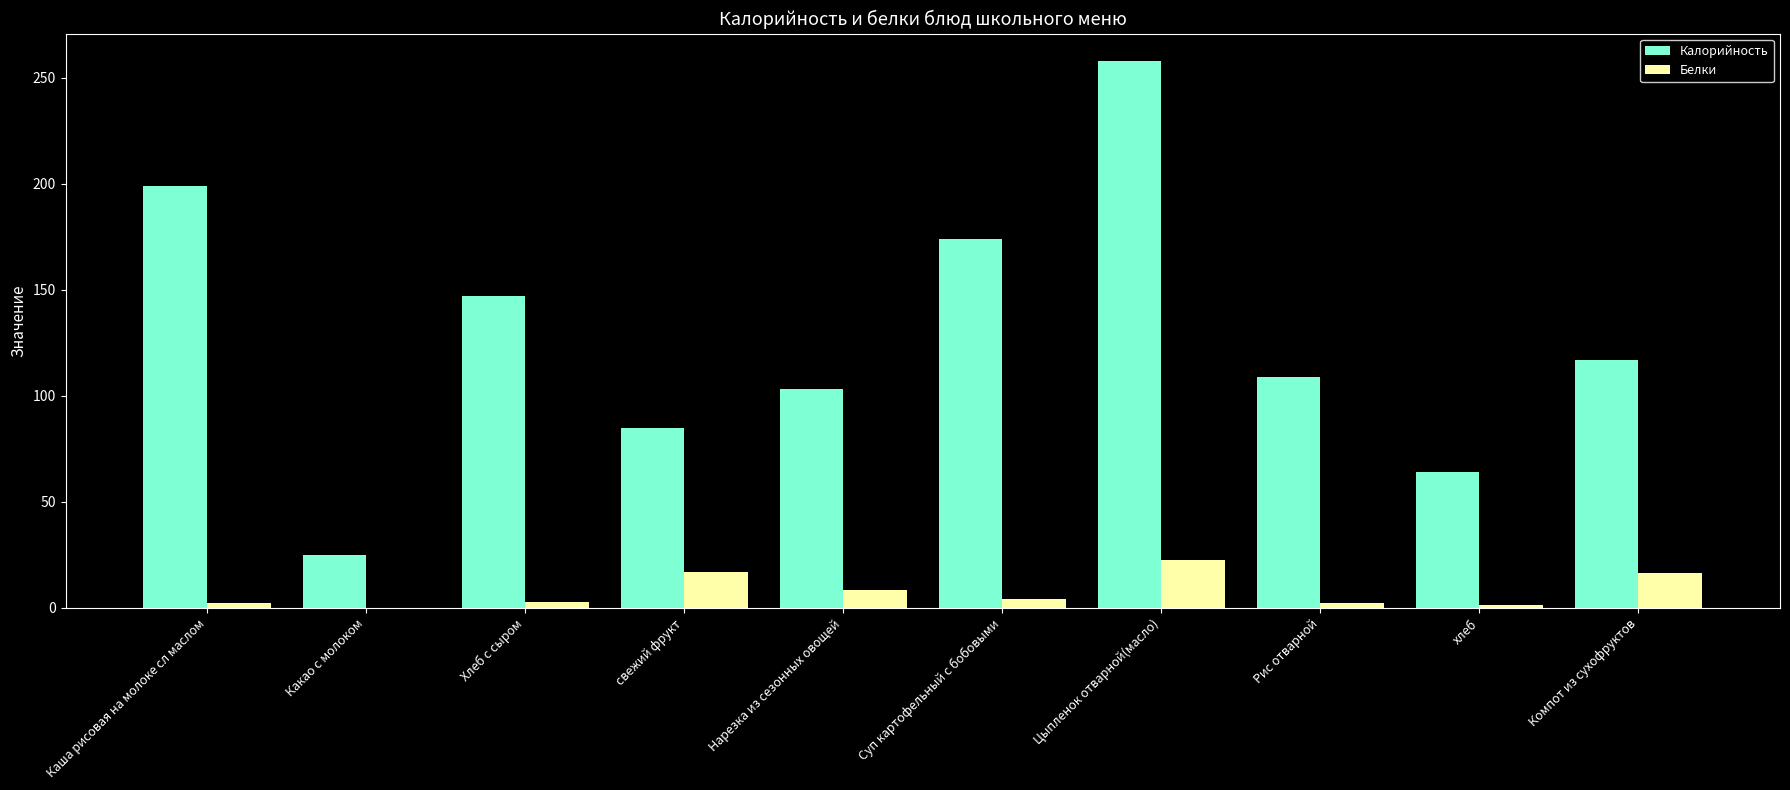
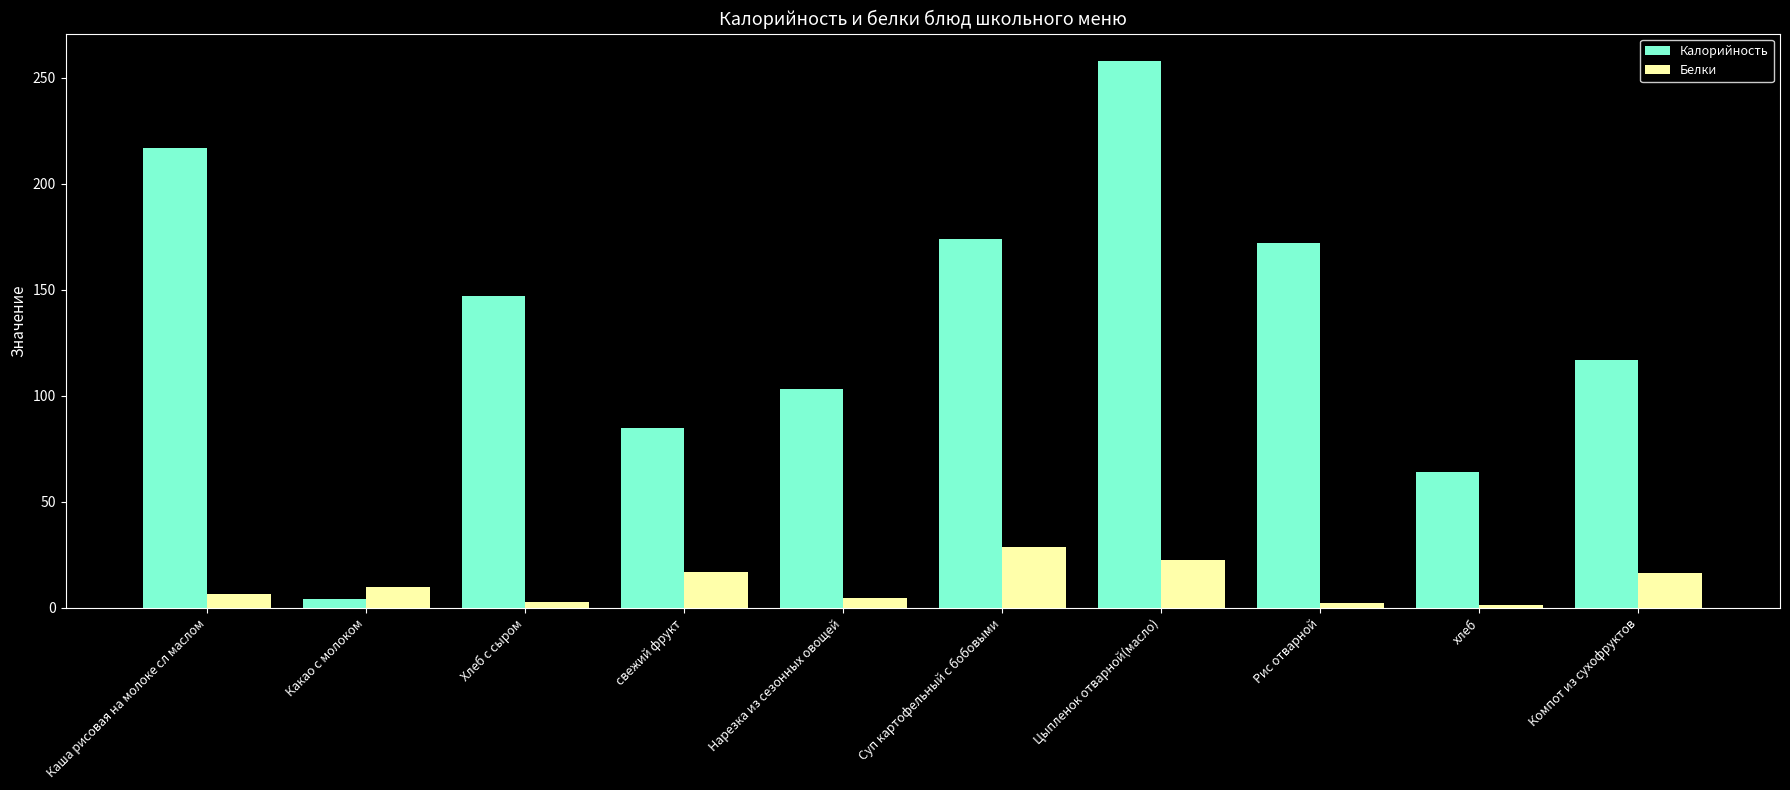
Калорийность, Каша рисовая на молоке сл маслом: 199 -> 217
Белки, Каша рисовая на молоке сл маслом: 2 -> 7
Калорийность, Какао с молоком: 25 -> 4
Белки, Какао с молоком: 0 -> 10
Белки, Нарезка из сезонных овощей: 9 -> 5
Белки, Суп картофельный с бобовыми: 4 -> 29
Калорийность, Рис отварной: 109 -> 172
